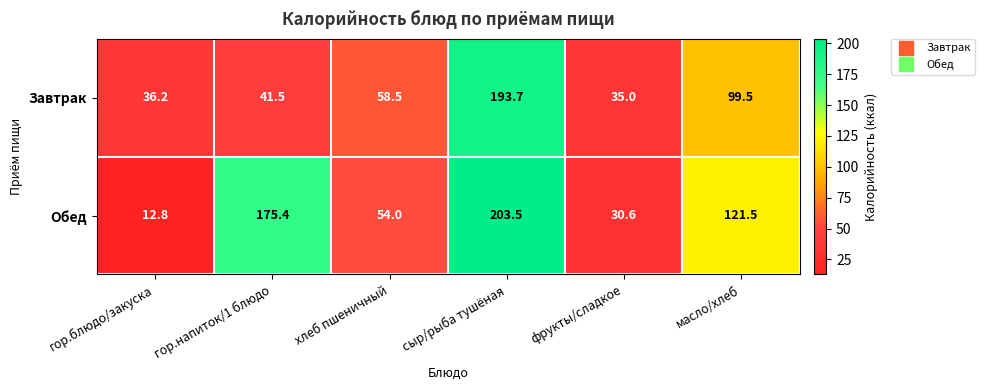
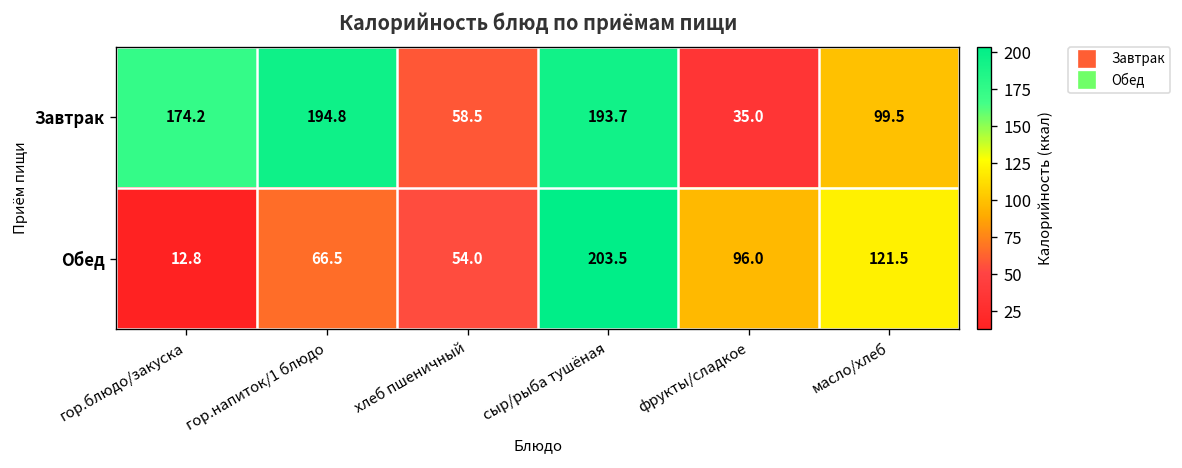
Завтрак, гор.блюдо/закуска: 36.2 -> 174.2
Завтрак, гор.напиток/1 блюдо: 41.5 -> 194.8
Обед, гор.напиток/1 блюдо: 175.4 -> 66.5
Обед, фрукты/сладкое: 30.6 -> 96.0
